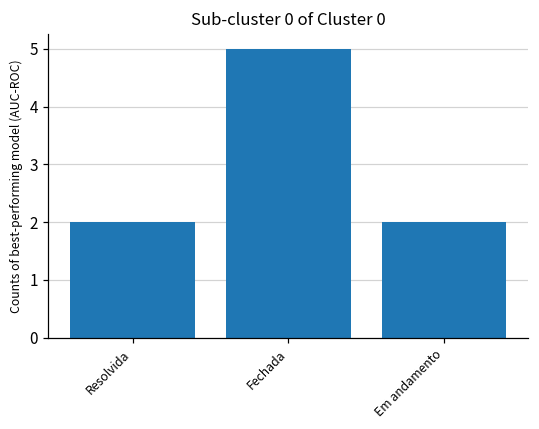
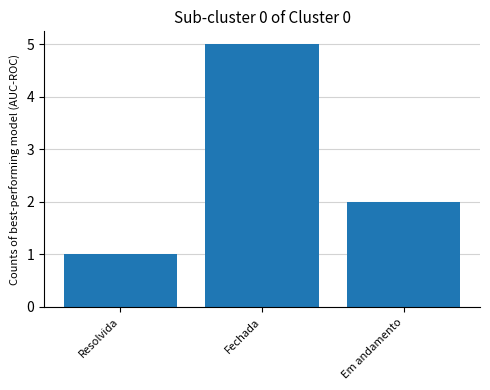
Resolvida: 2 -> 1
